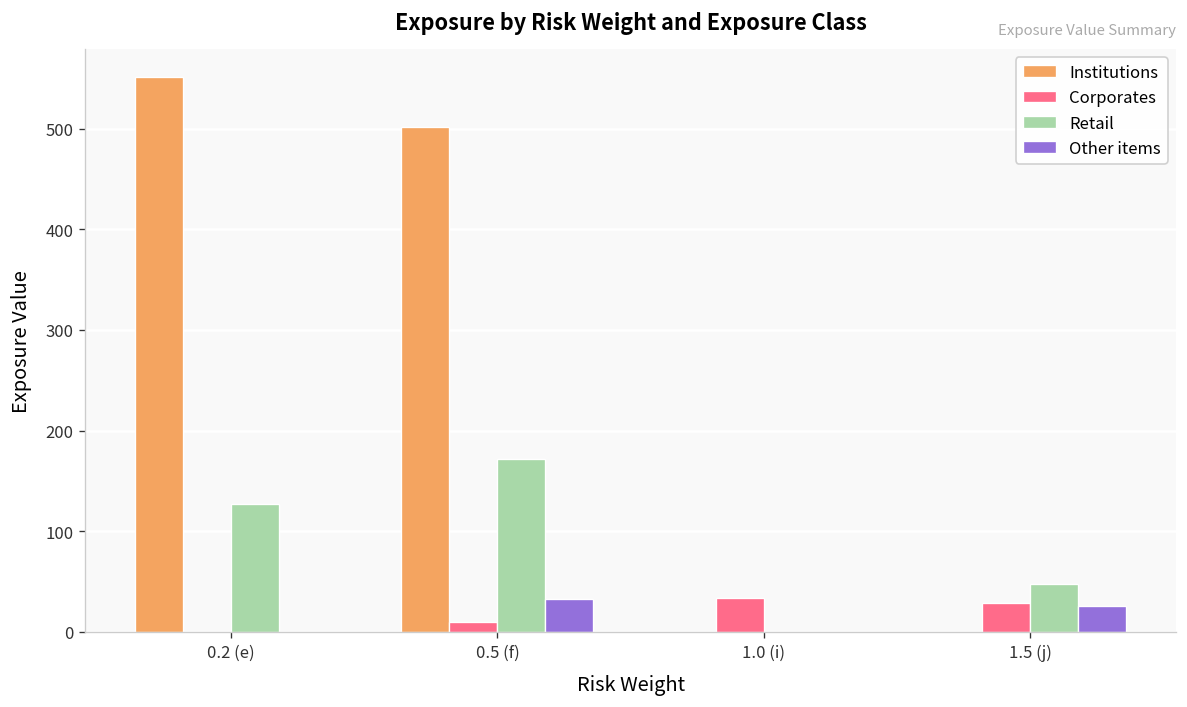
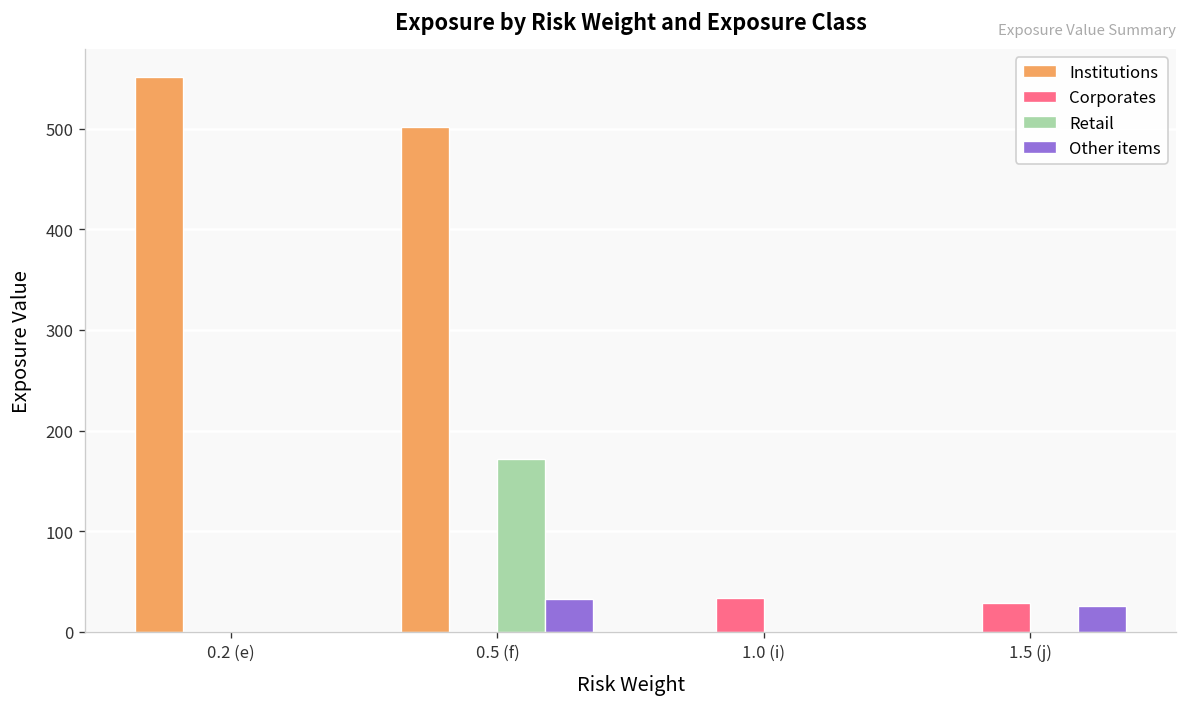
Retail, 0.2 (e): 130 -> 0
Corporates, 0.5 (f): 10 -> 0
Retail, 1.5 (j): 50 -> 0
